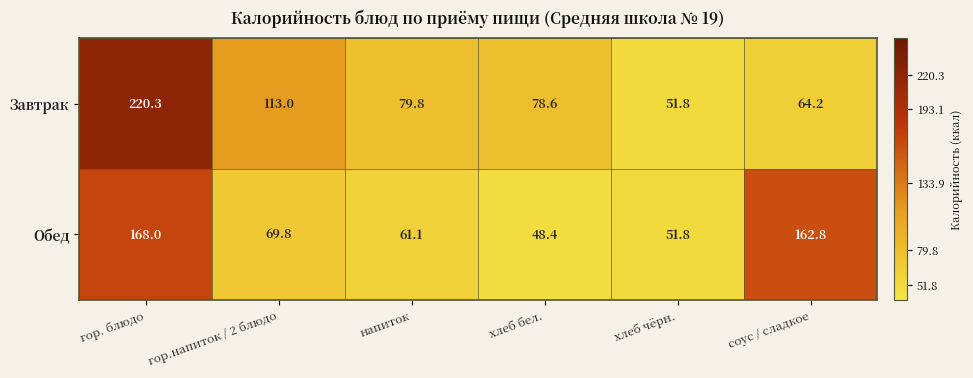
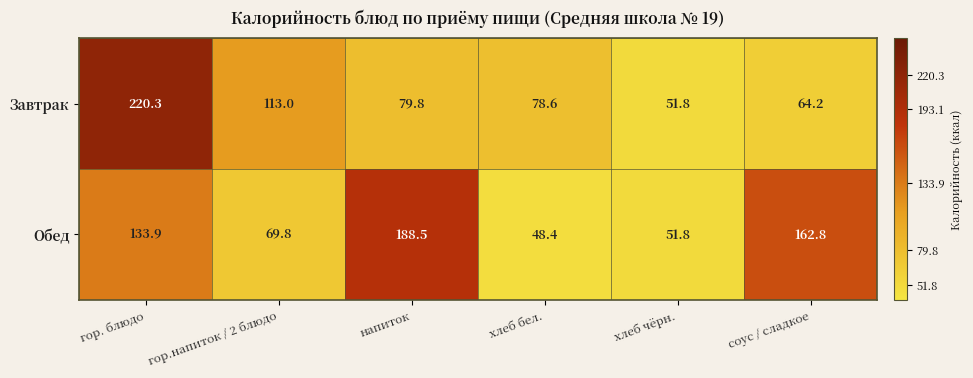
Обед, гор. блюдо: 168.0 -> 133.9
Обед, напиток: 61.1 -> 188.5
